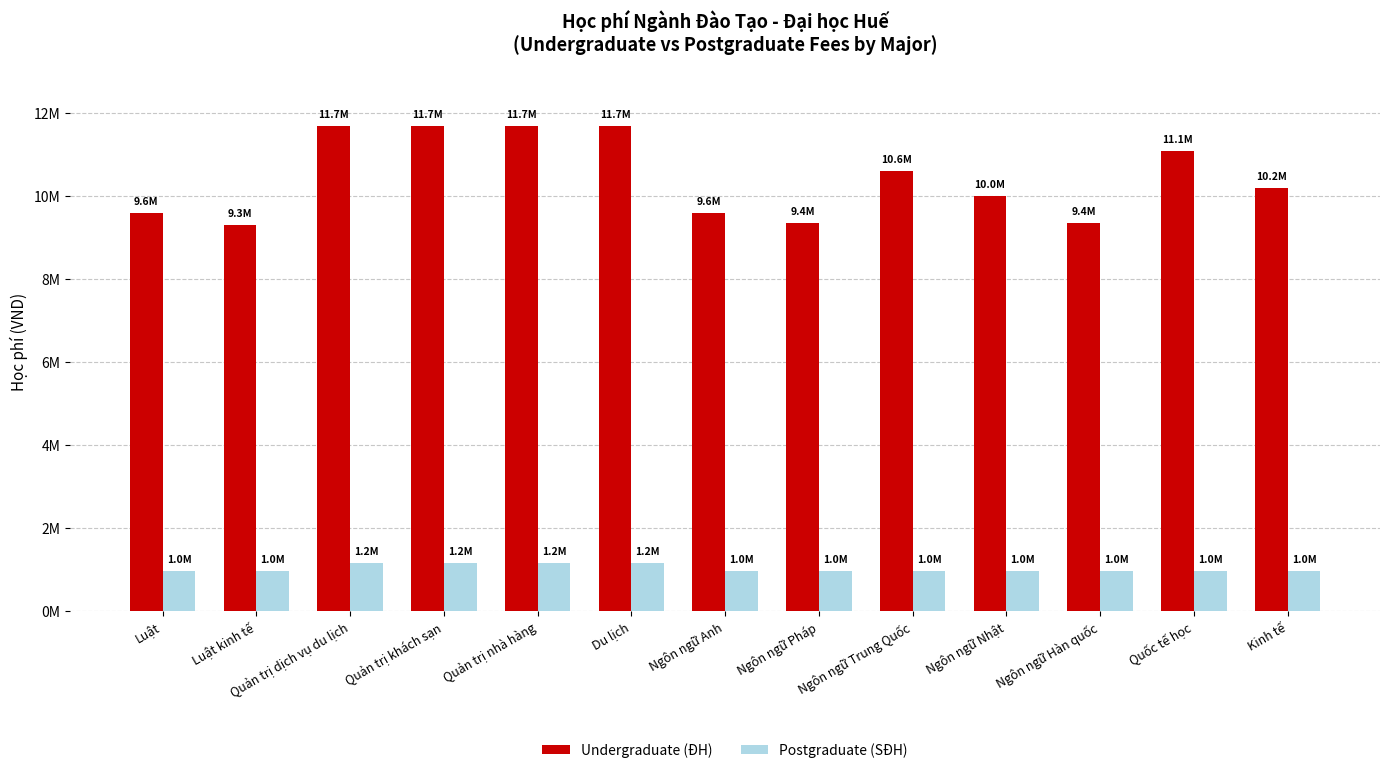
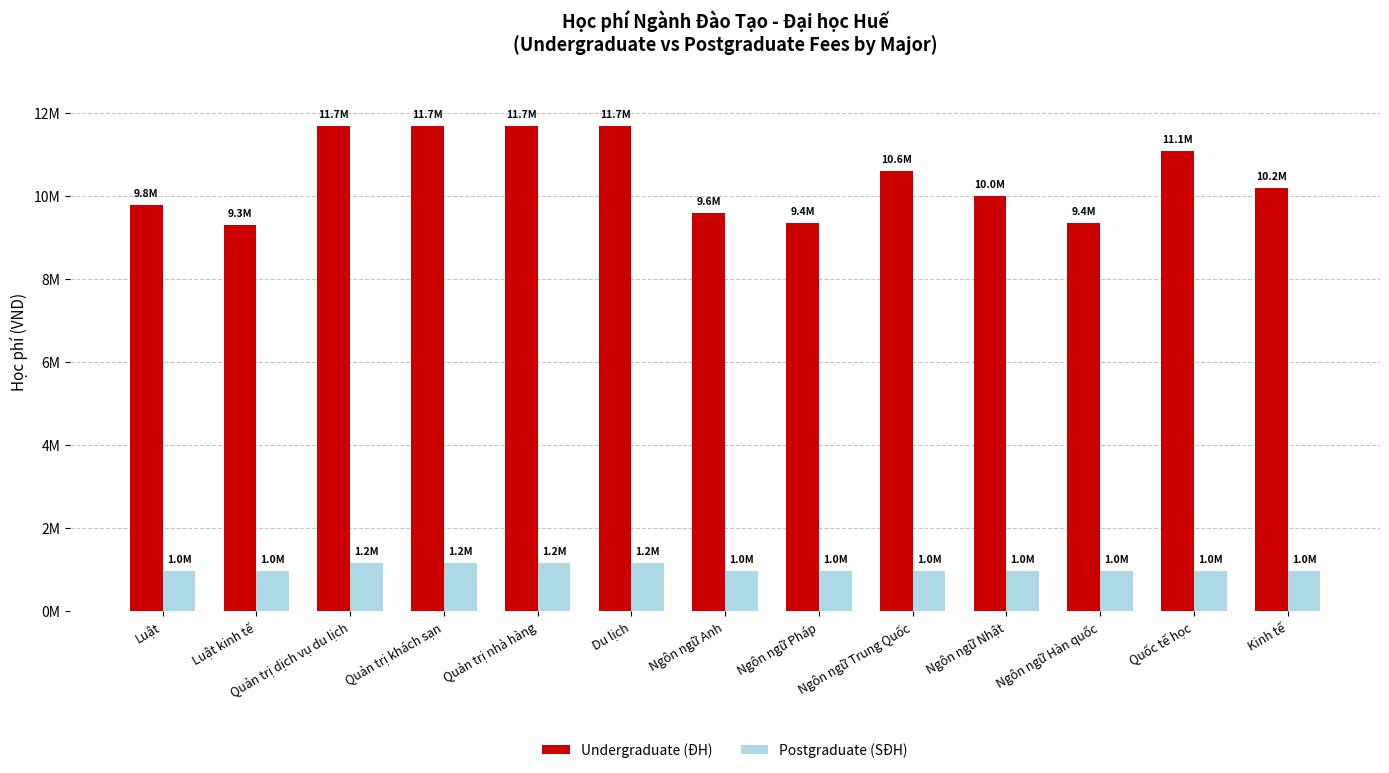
Undergraduate (ĐH), Luật: 9.6M -> 9.8M
